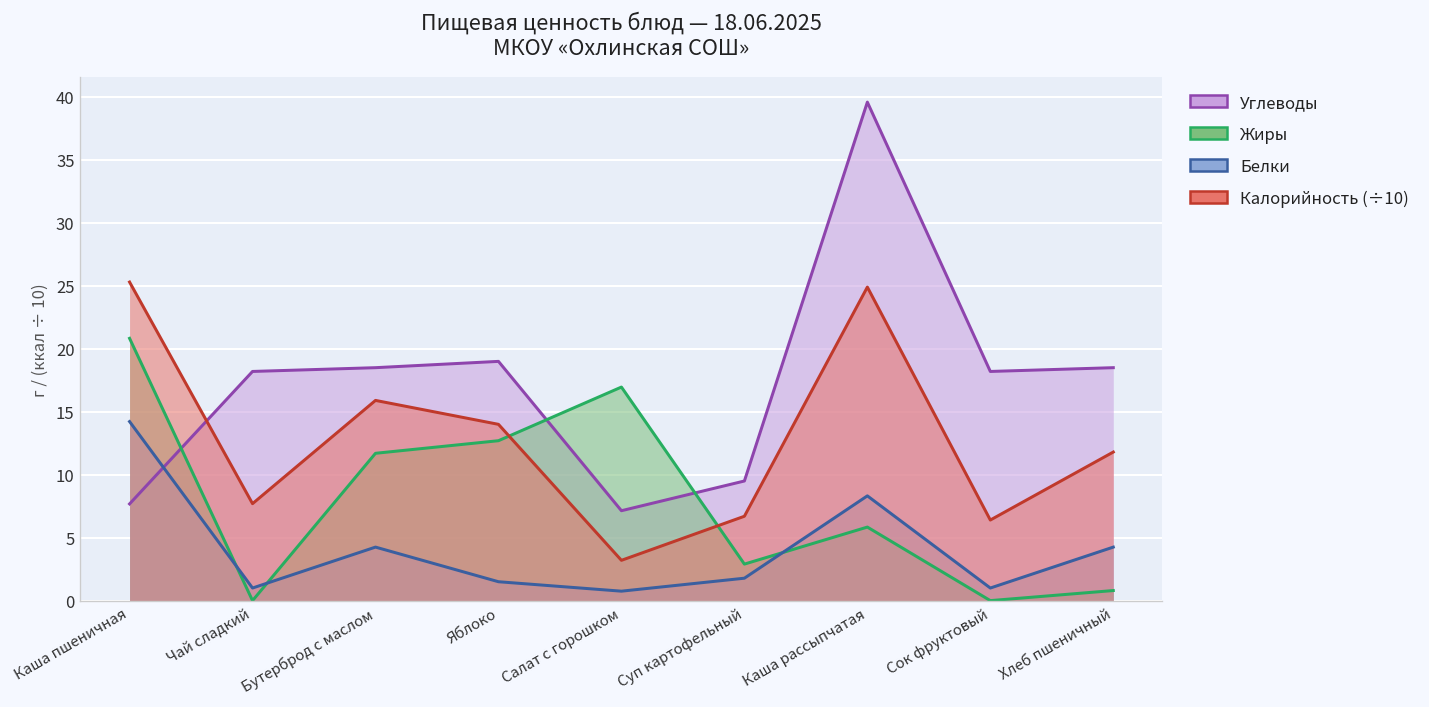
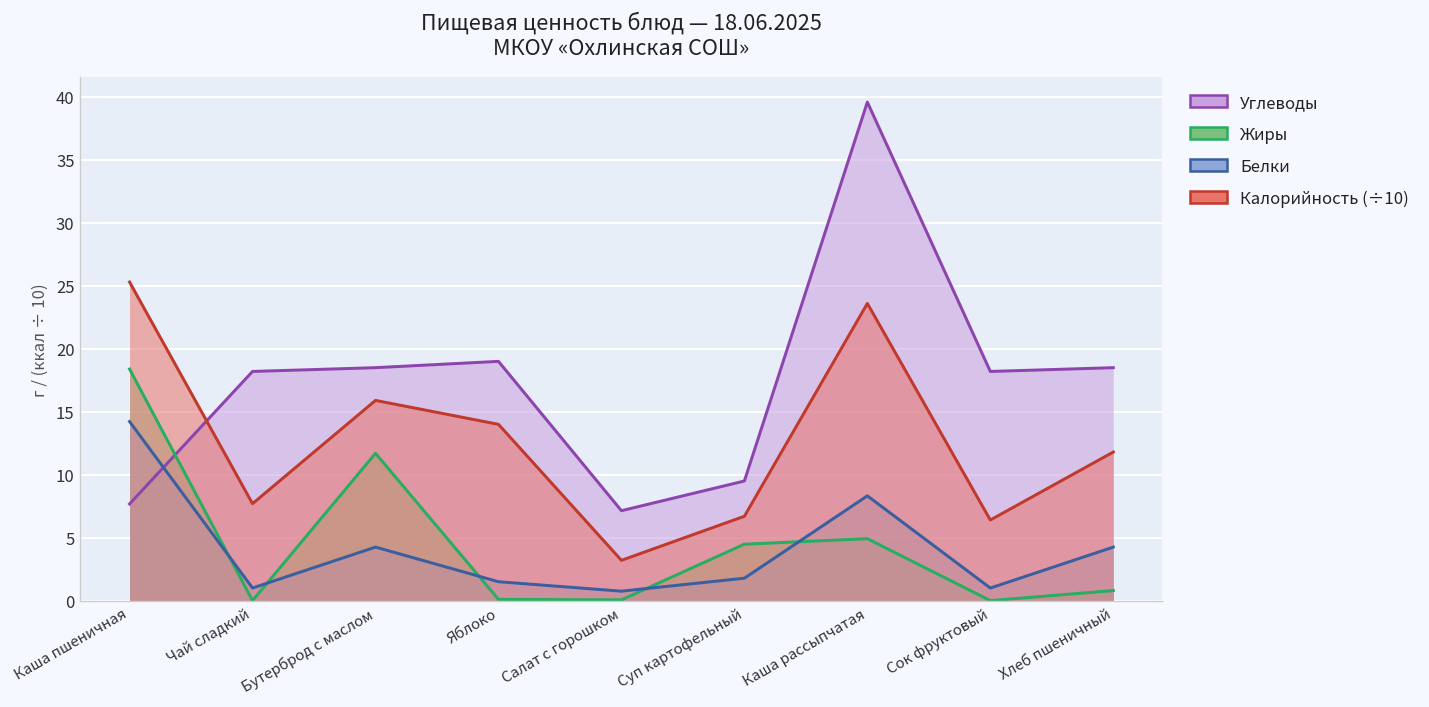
Жиры, Каша пшеничная: 20.8 -> 18.4
Жиры, Яблоко: 12.7 -> 0.1
Жиры, Салат с горошком: 17.0 -> 0.1
Жиры, Суп картофельный: 2.9 -> 4.5
Жиры, Каша рассыпчатая: 5.8 -> 4.9
Калорийность (÷10), Каша рассыпчатая: 24.9 -> 23.6
